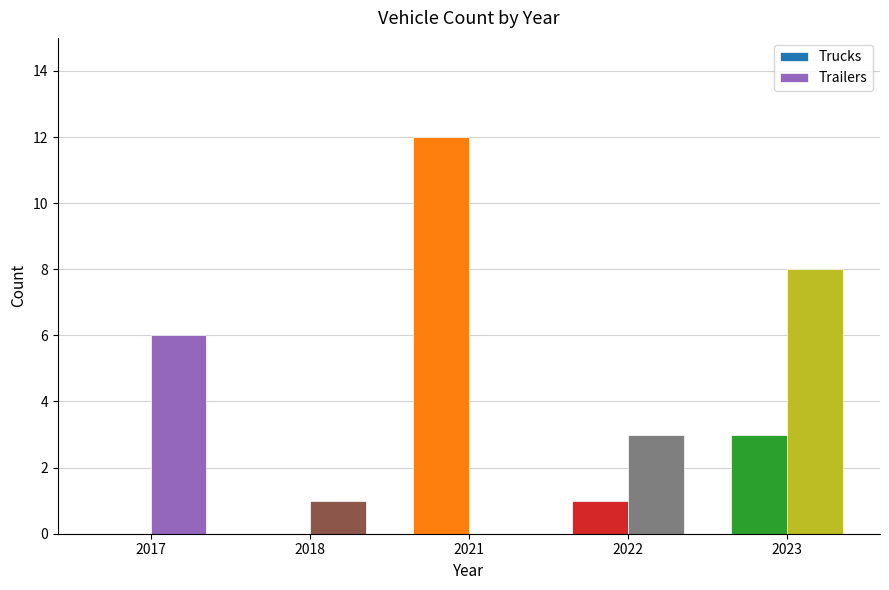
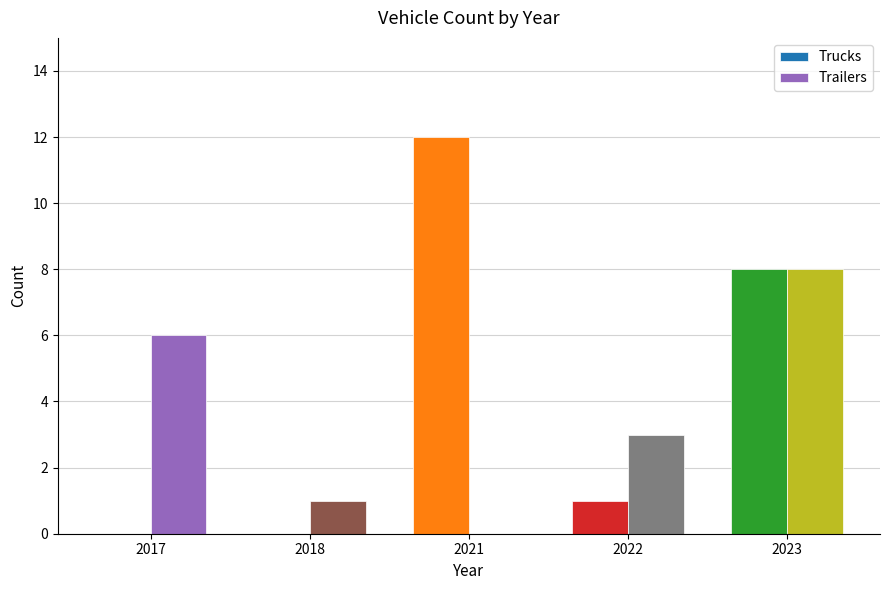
Trucks, 2023: 3 -> 8
